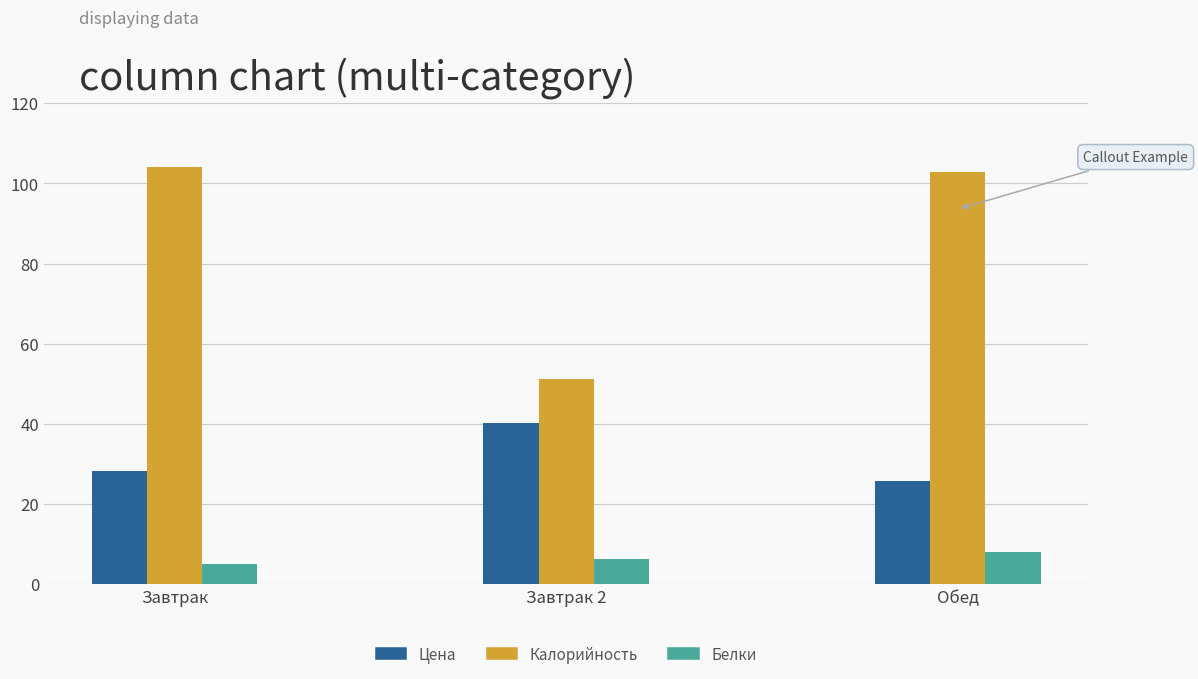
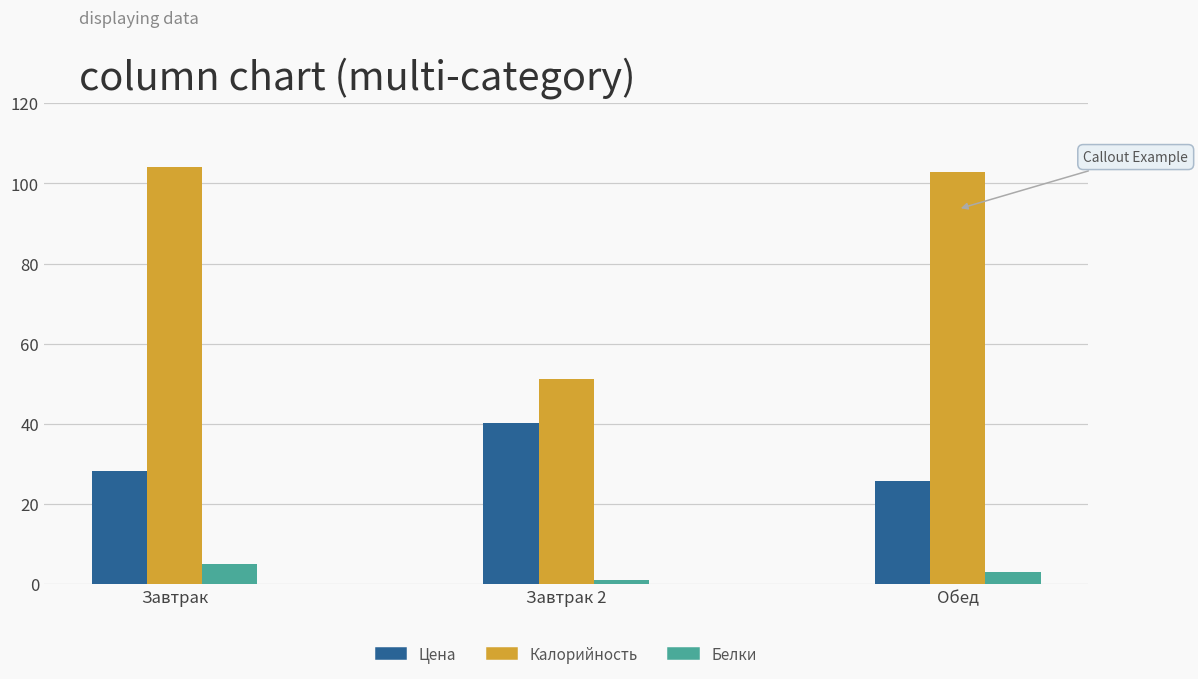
Белки, Завтрак 2: 6 -> 1
Белки, Обед: 8 -> 3
